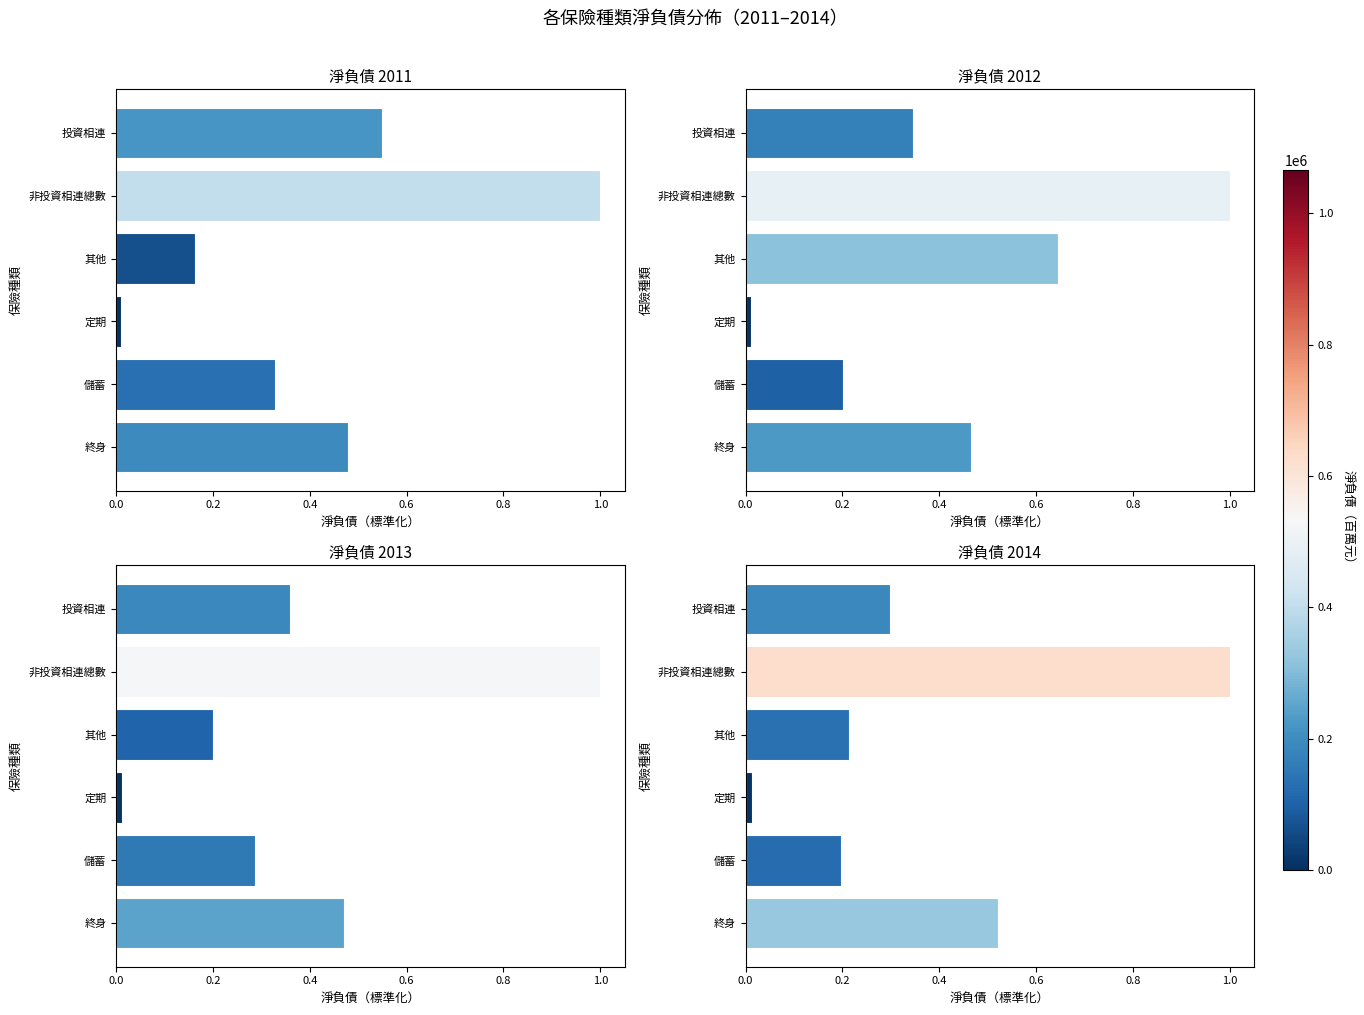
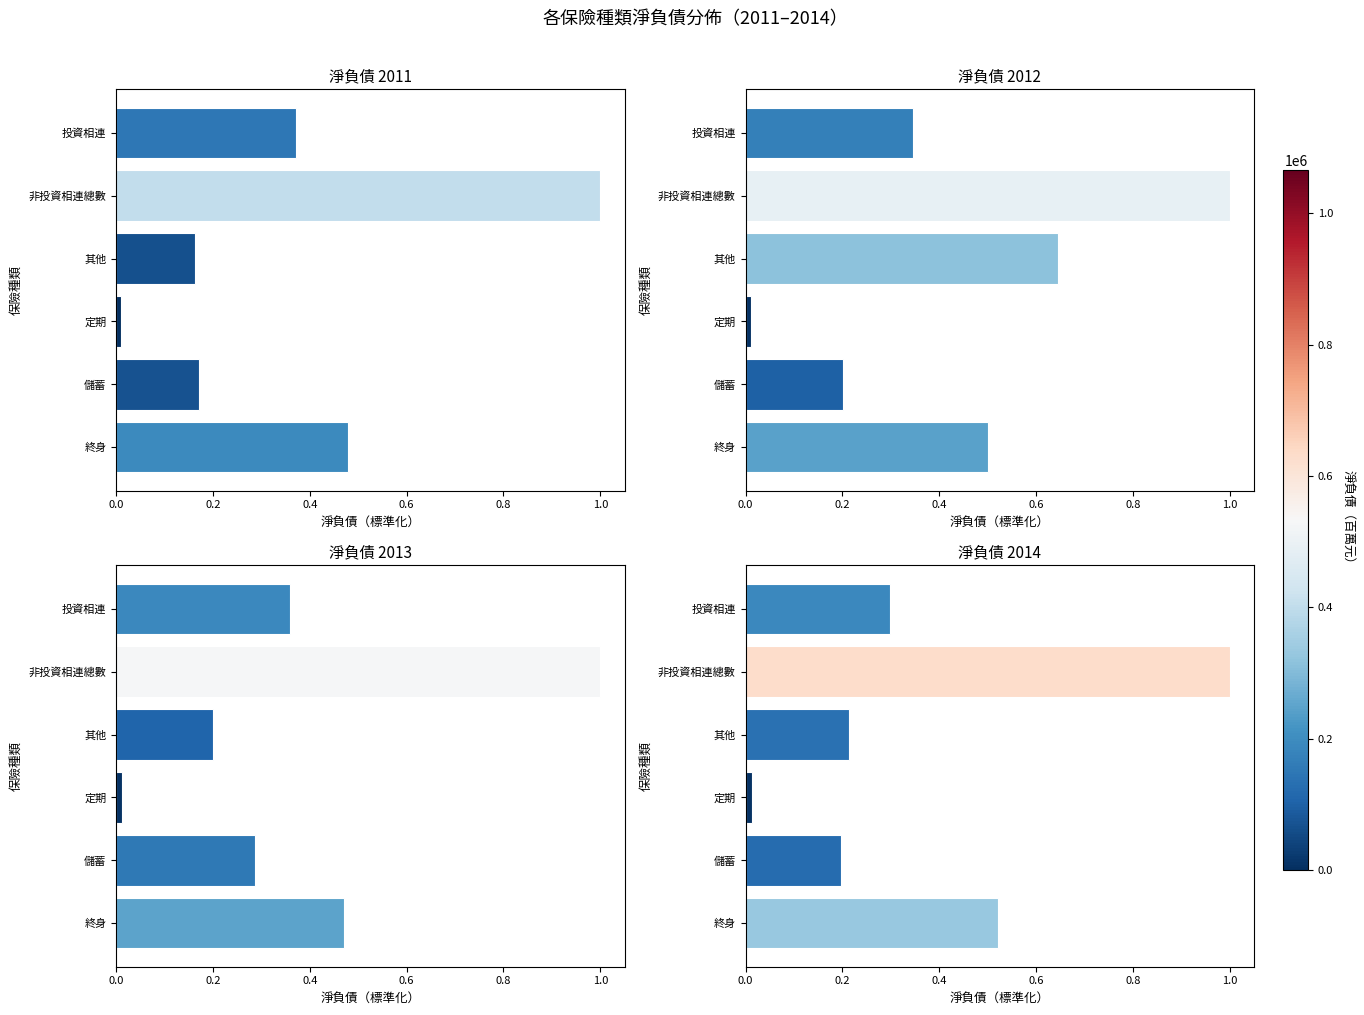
淨負債 2011, 投資相連: 0.55 -> 0.37
淨負債 2011, 儲蓄: 0.33 -> 0.17
淨負債 2012, 終身: 0.47 -> 0.50
